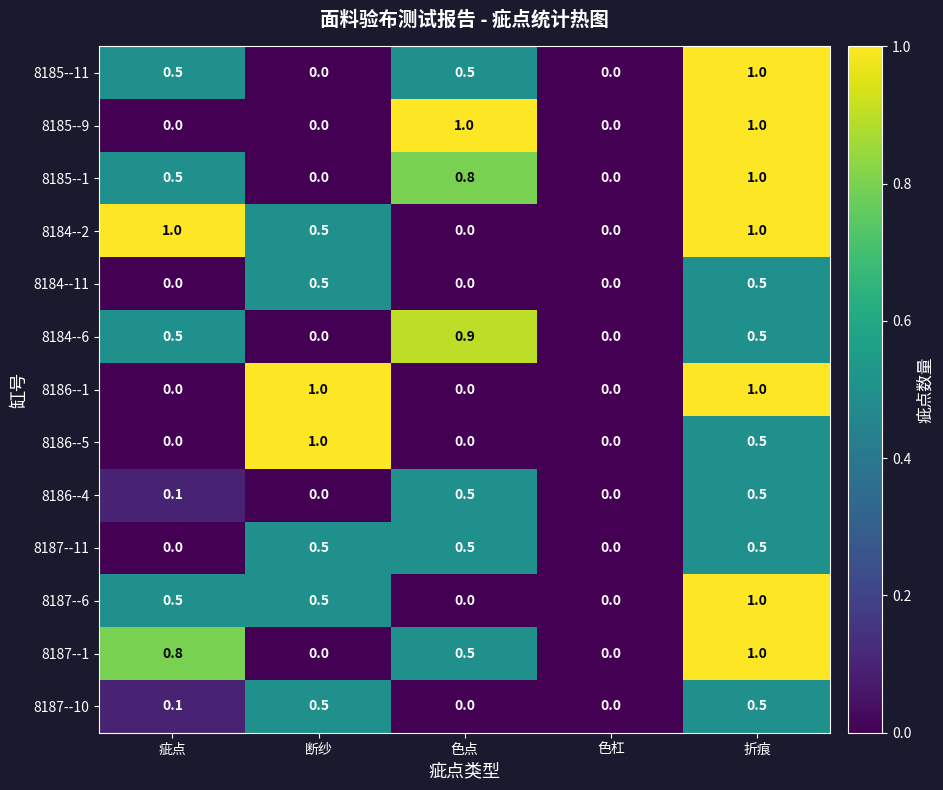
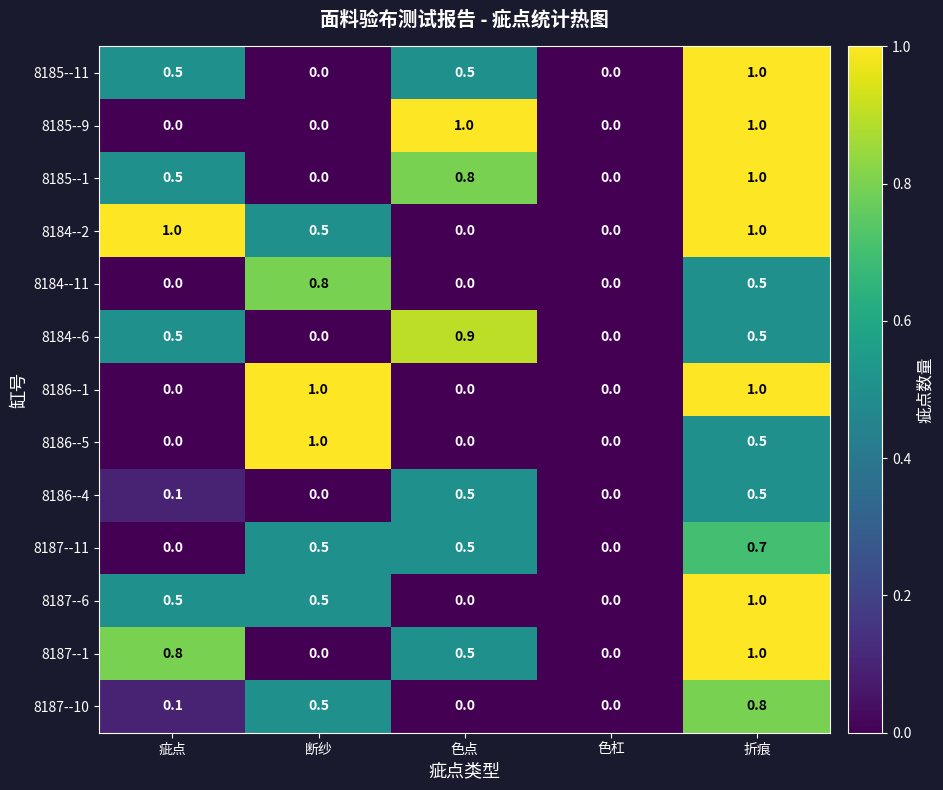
8184--11, 断纱: 0.5 -> 0.8
8187--11, 折痕: 0.5 -> 0.7
8187--10, 折痕: 0.5 -> 0.8
